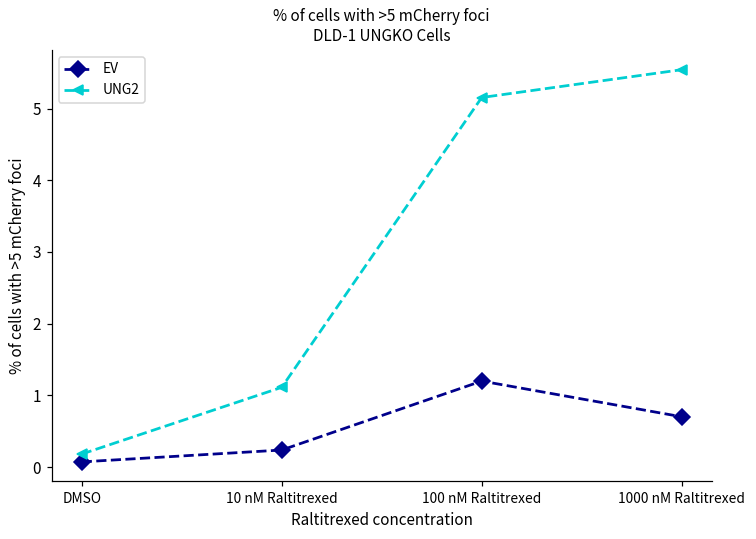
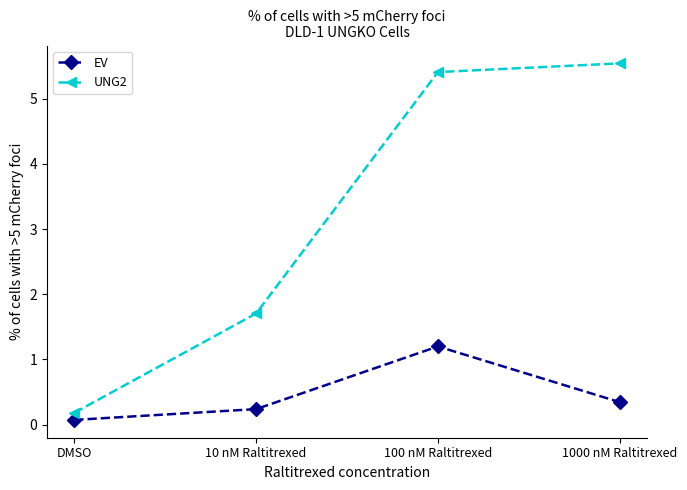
UNG2, 10 nM Raltitrexed: 1.1 -> 1.7
UNG2, 100 nM Raltitrexed: 5.2 -> 5.4
EV, 1000 nM Raltitrexed: 0.7 -> 0.3
